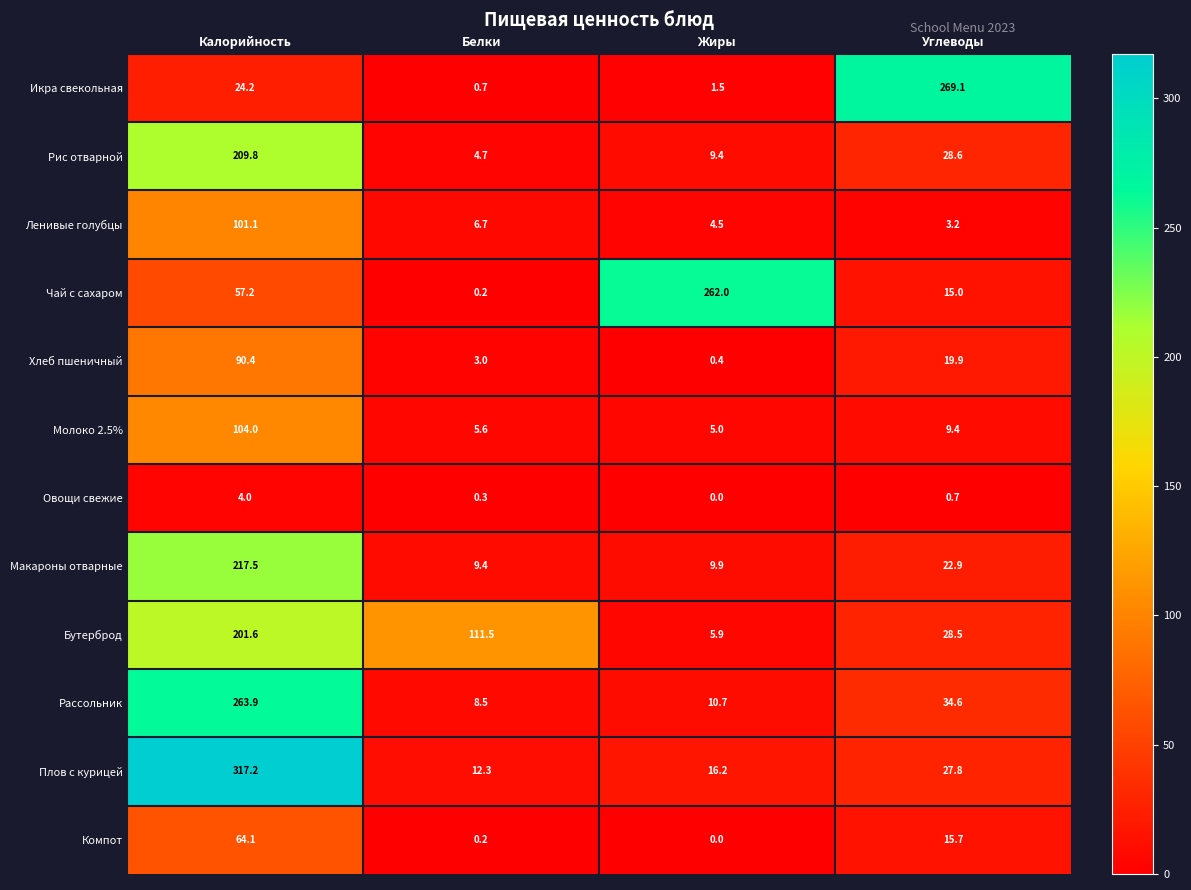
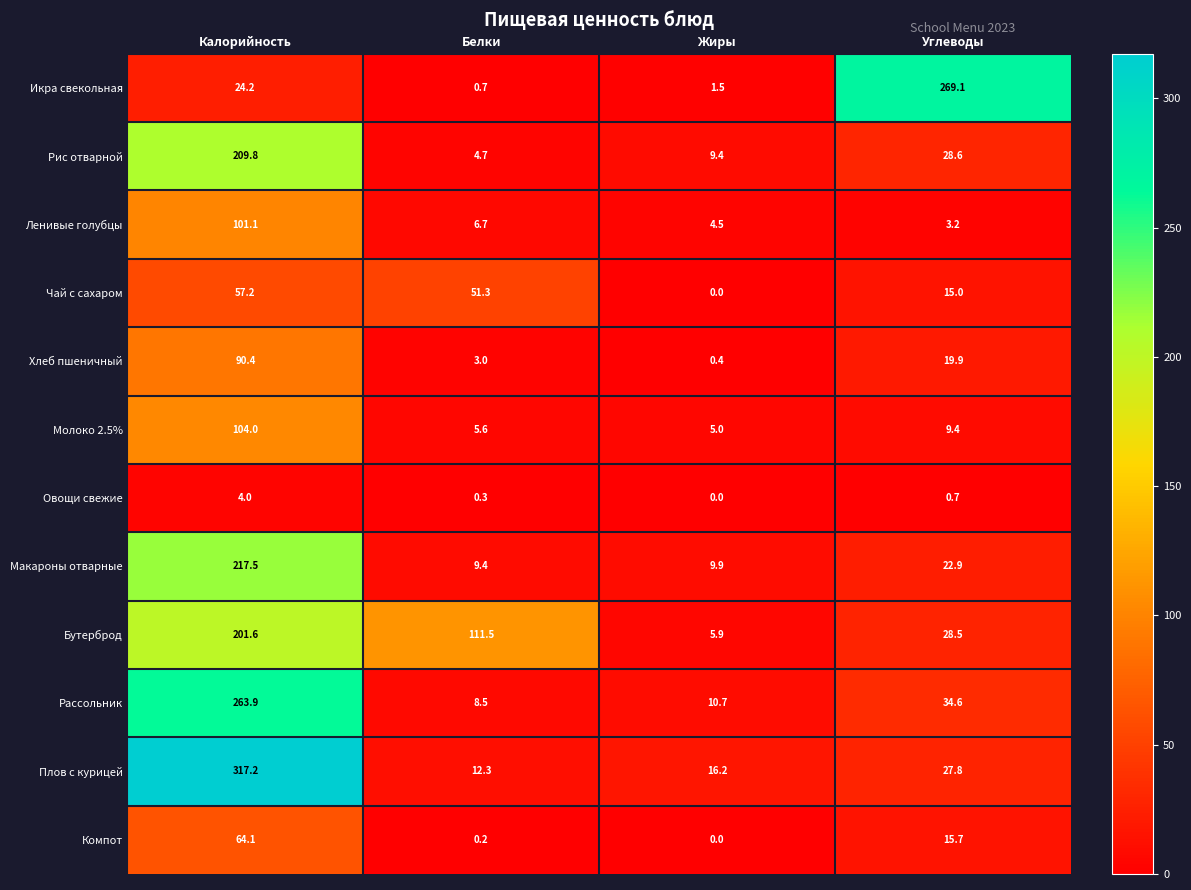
Чай с сахаром, Белки: 0.2 -> 51.3
Чай с сахаром, Жиры: 262.0 -> 0.0
